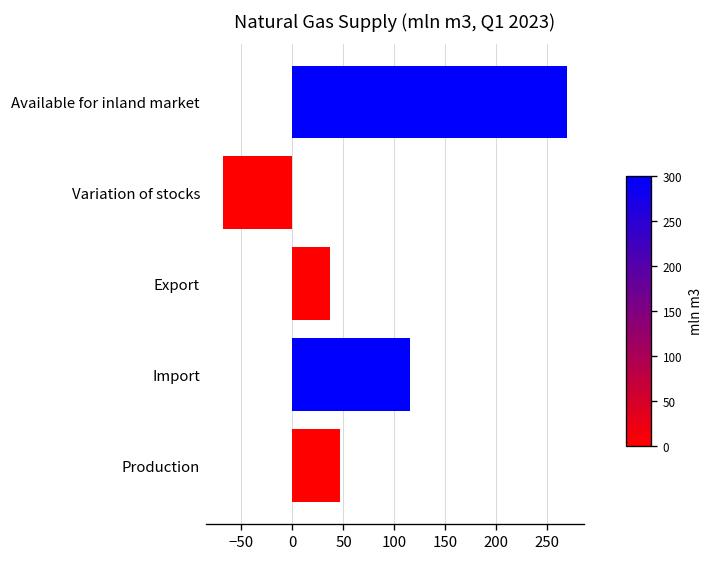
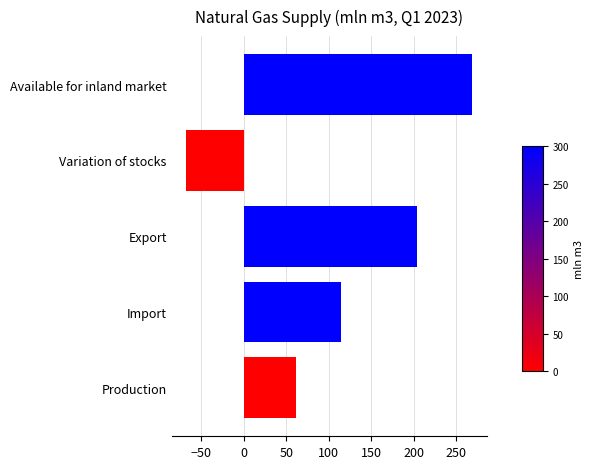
Export: 40 -> 200
Production: 50 -> 60
